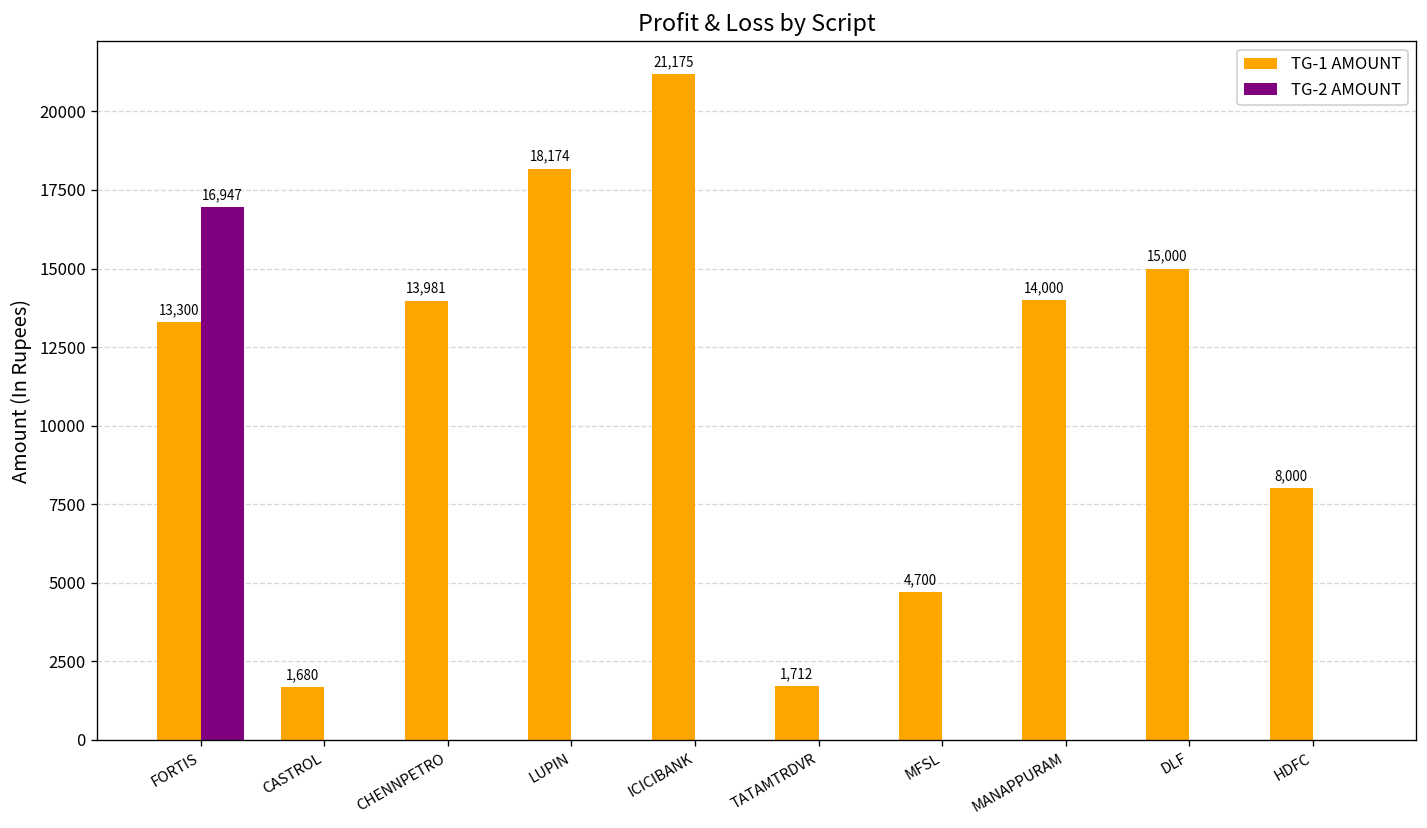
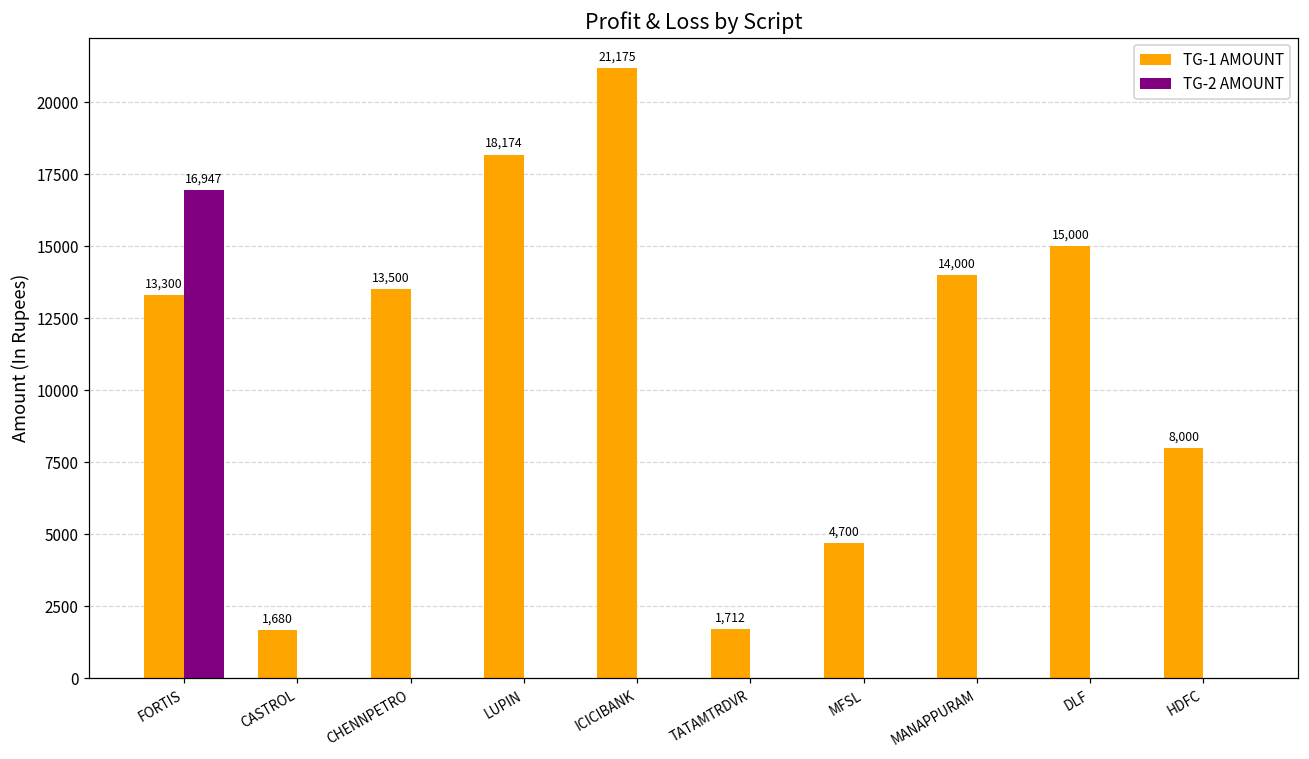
TG-1 AMOUNT, CHENNPETRO: 13,981 -> 13,500
